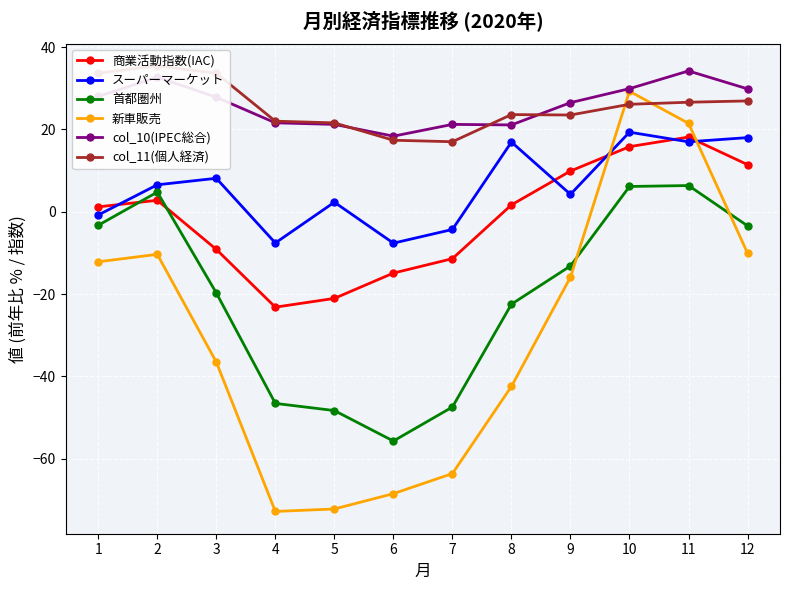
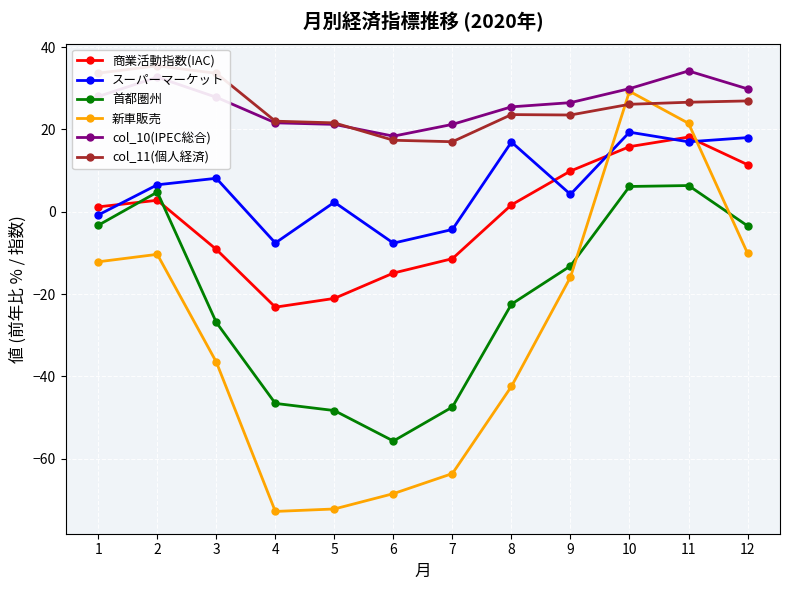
首都圏州, 3: -20 -> -27
col_10(IPEC総合), 8: 21 -> 25
